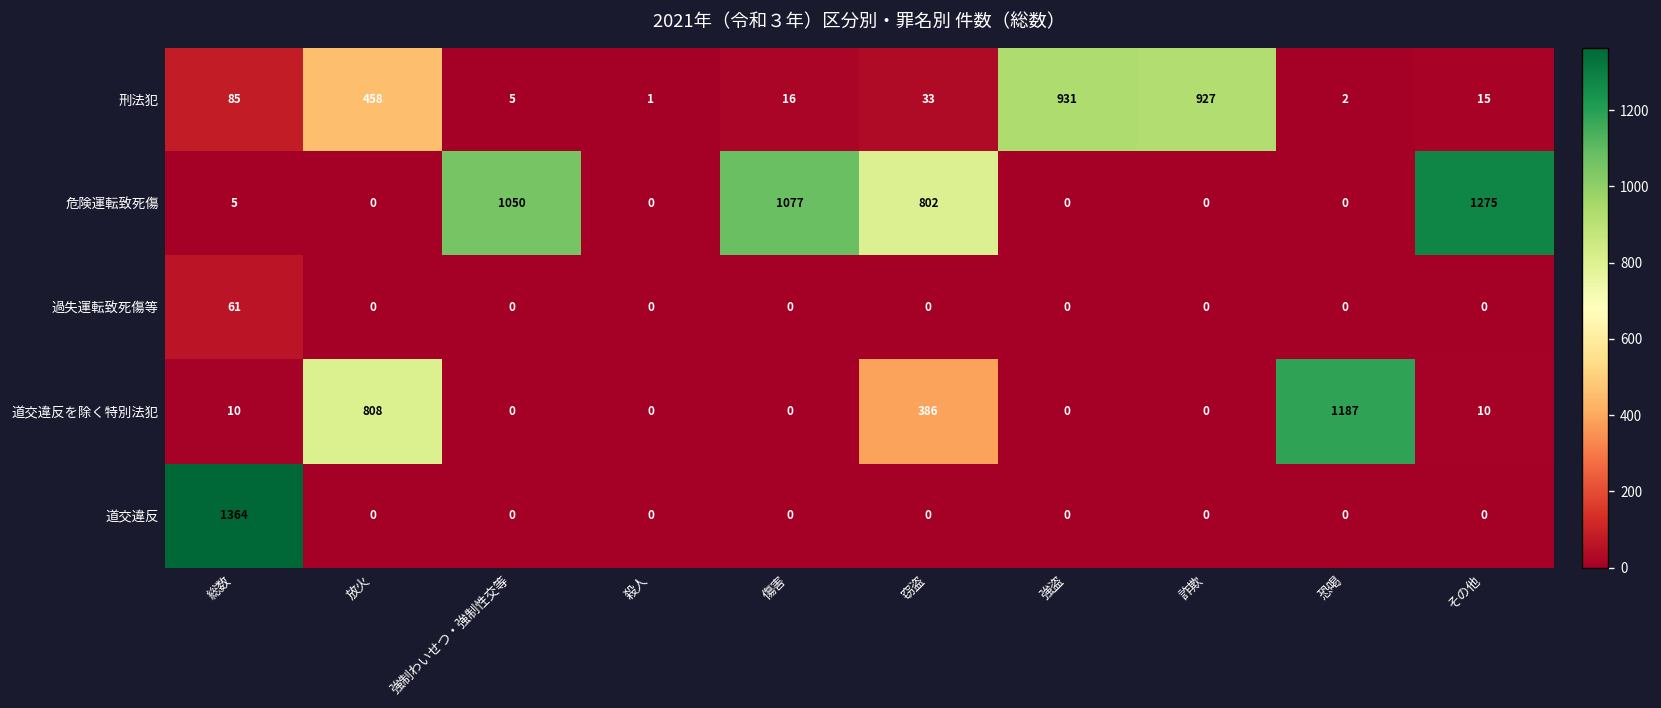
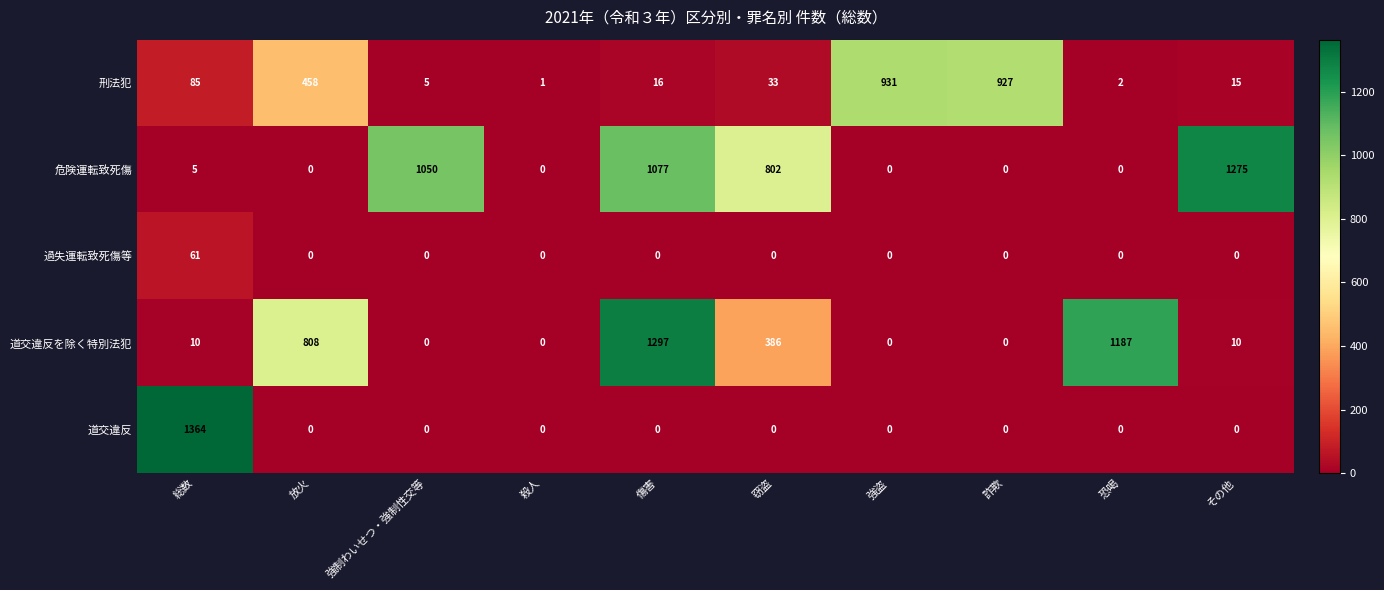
道交違反を除く特別法犯, 傷害: 0 -> 1297
